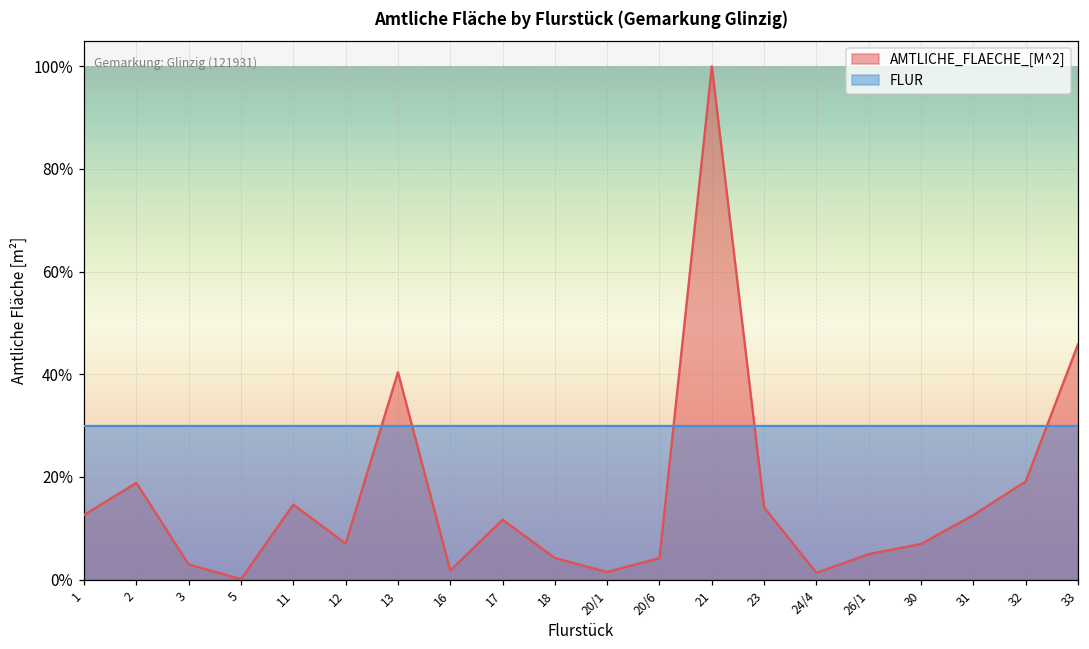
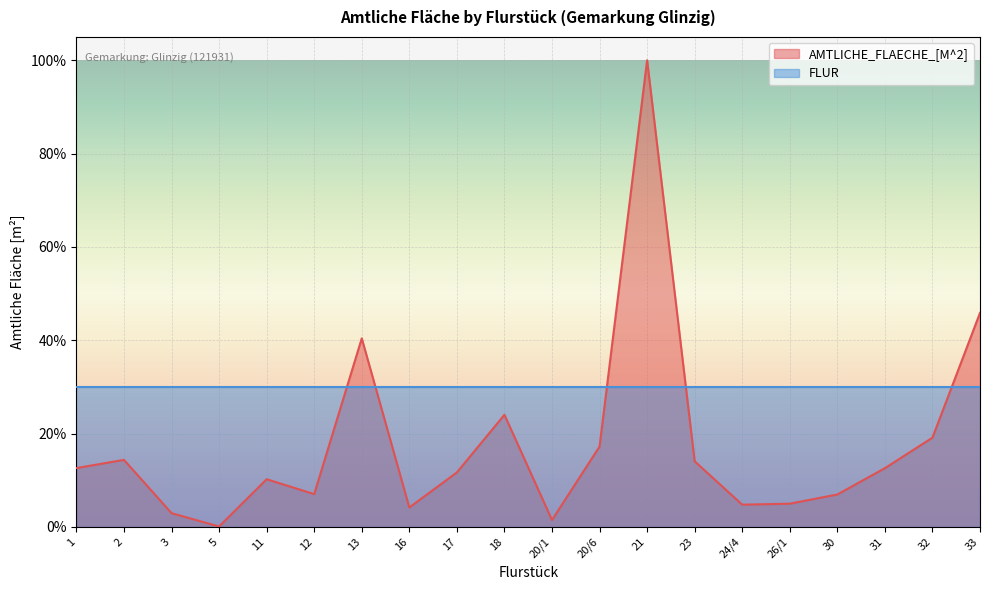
AMTLICHE_FLAECHE_[M^2], 2: 19% -> 14%
AMTLICHE_FLAECHE_[M^2], 11: 15% -> 10%
AMTLICHE_FLAECHE_[M^2], 16: 2% -> 4%
AMTLICHE_FLAECHE_[M^2], 18: 4% -> 24%
AMTLICHE_FLAECHE_[M^2], 20/6: 4% -> 17%
AMTLICHE_FLAECHE_[M^2], 24/4: 1% -> 5%
